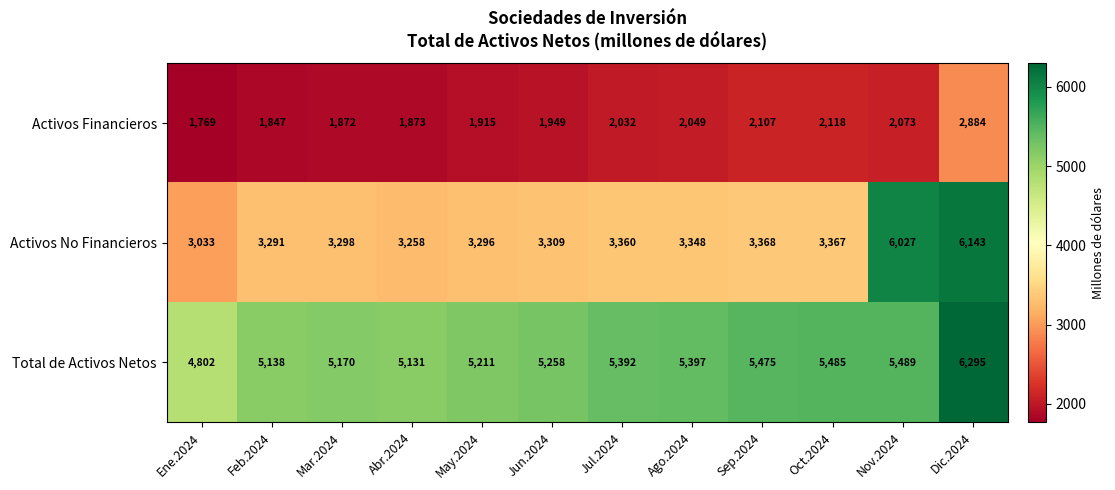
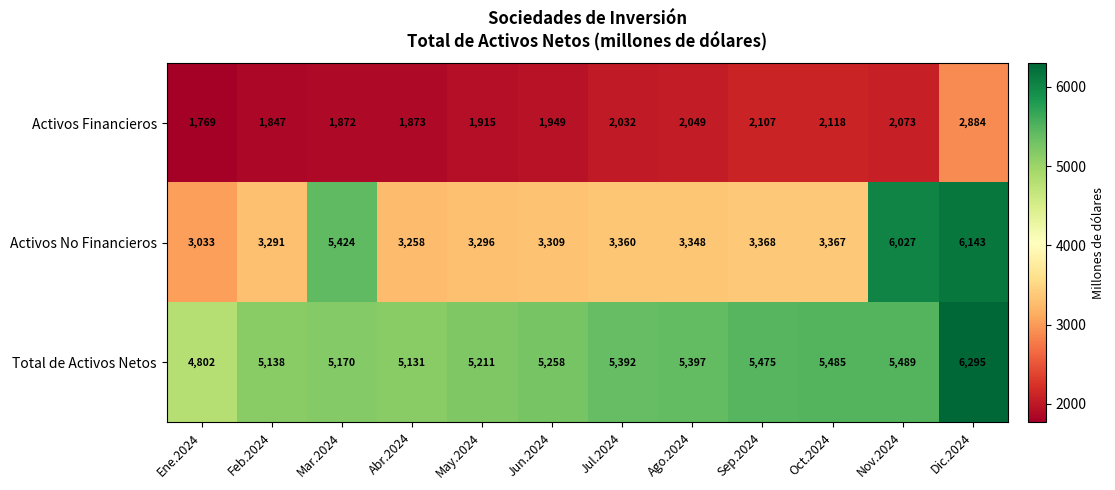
Activos No Financieros, Mar.2024: 3,298 -> 5,424
